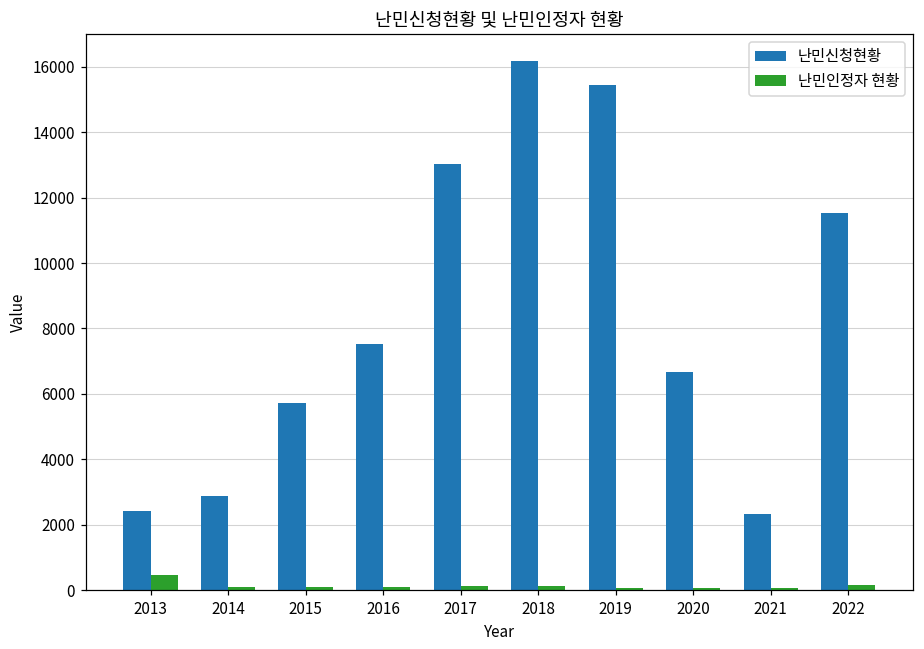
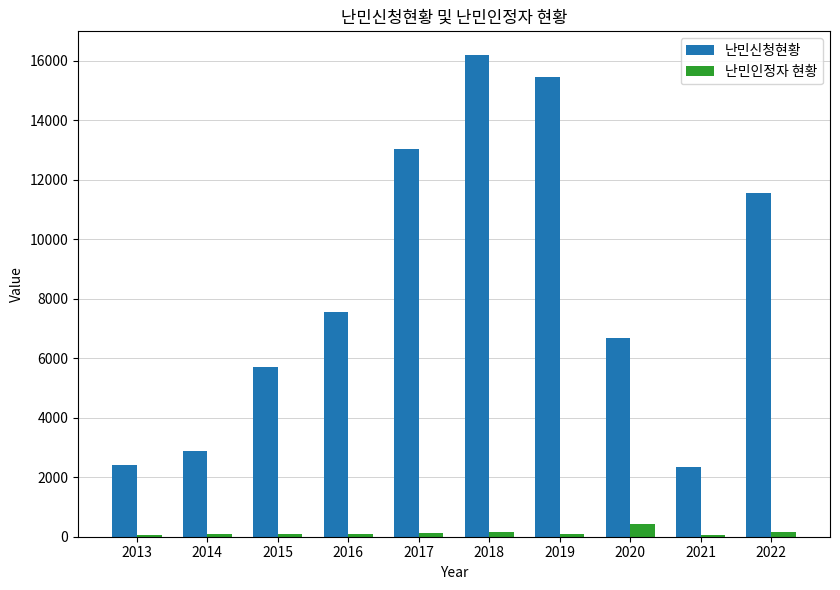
난민인정자 현황, 2013: 500 -> 100
난민인정자 현황, 2020: 100 -> 400
